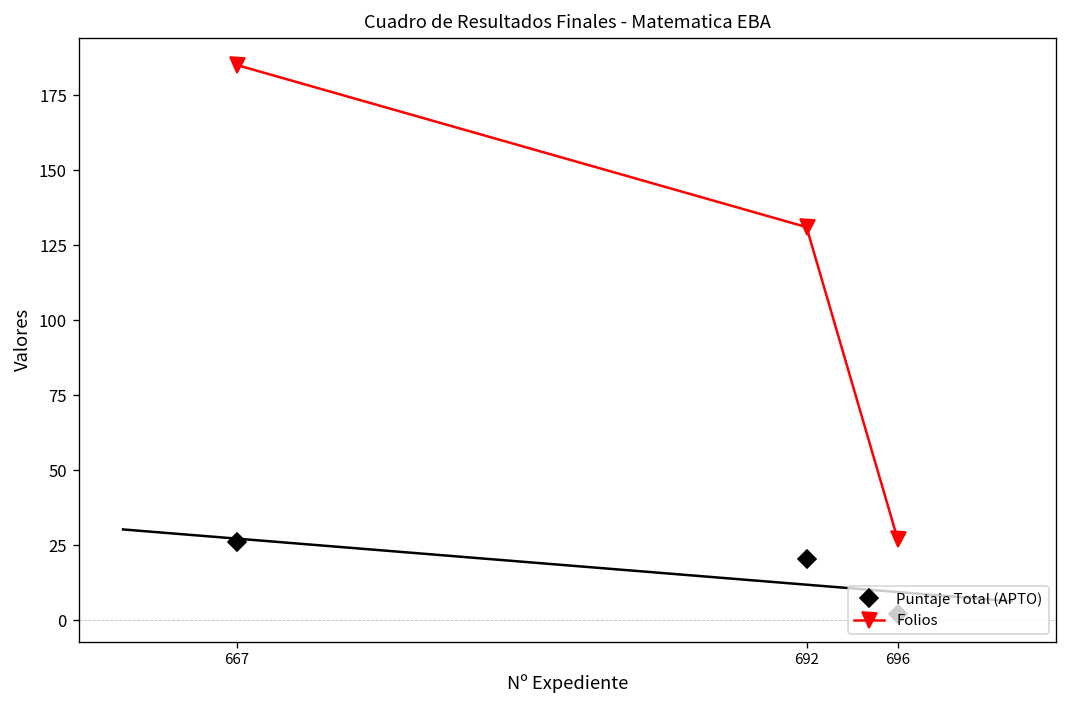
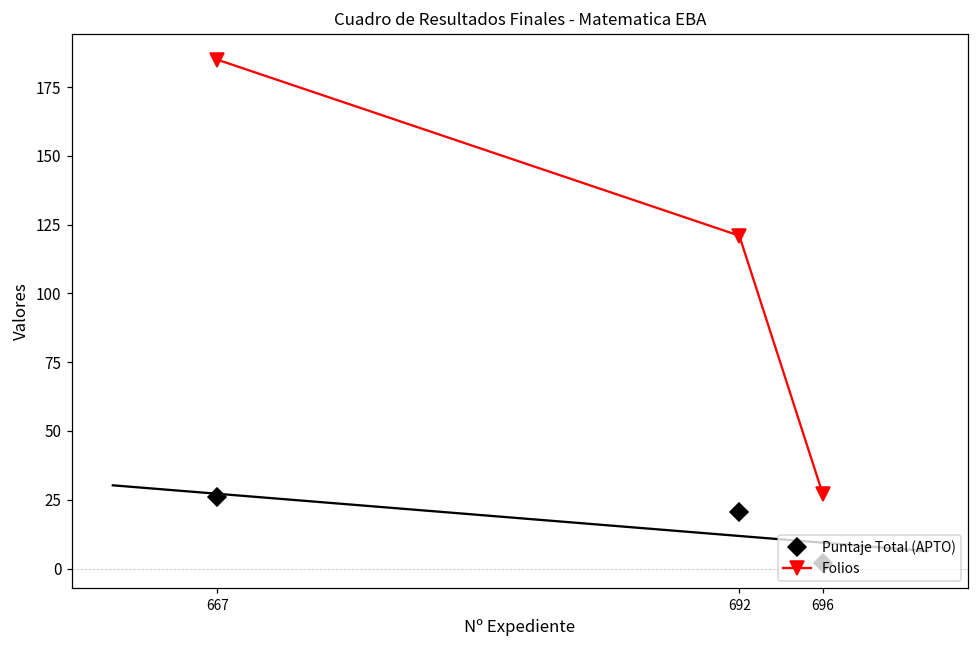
Folios, 692: 131 -> 121
